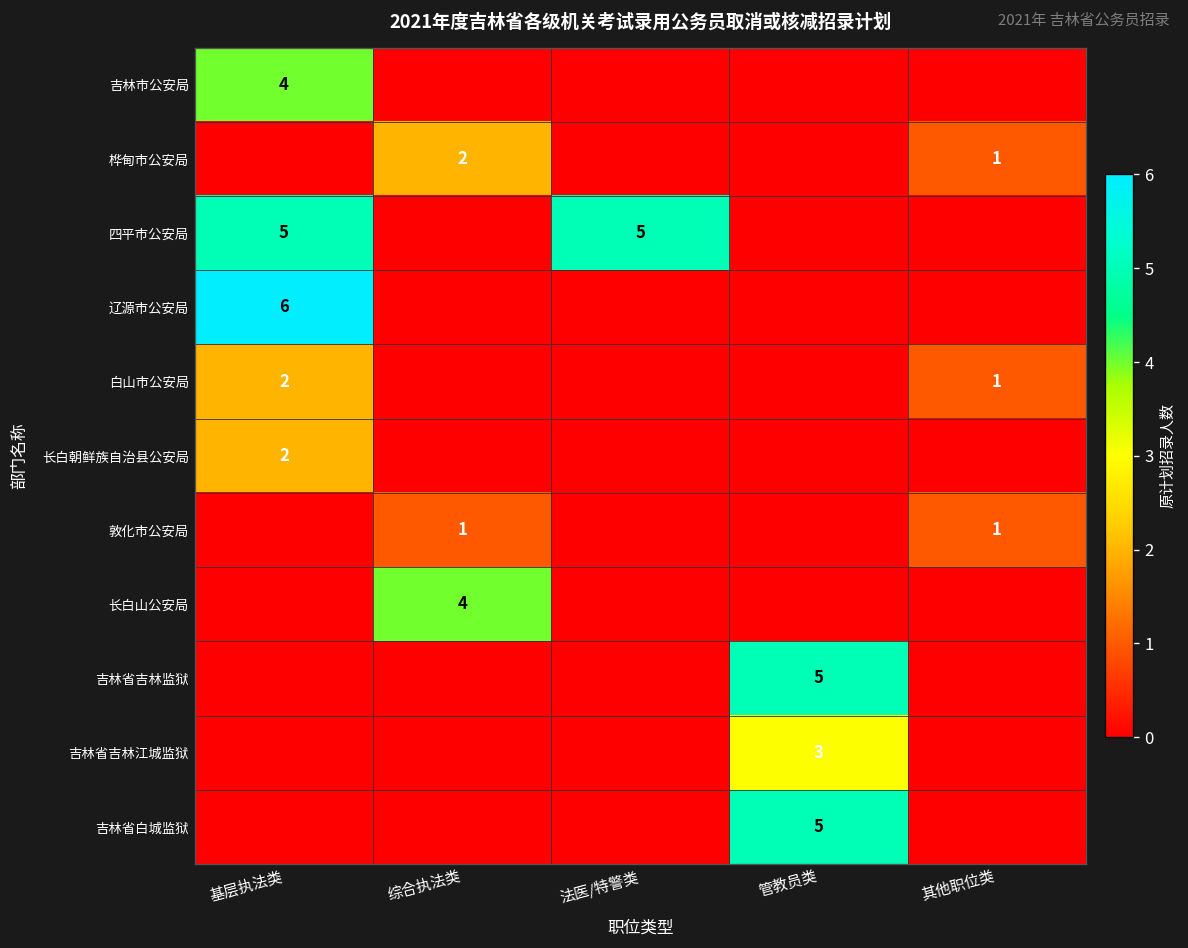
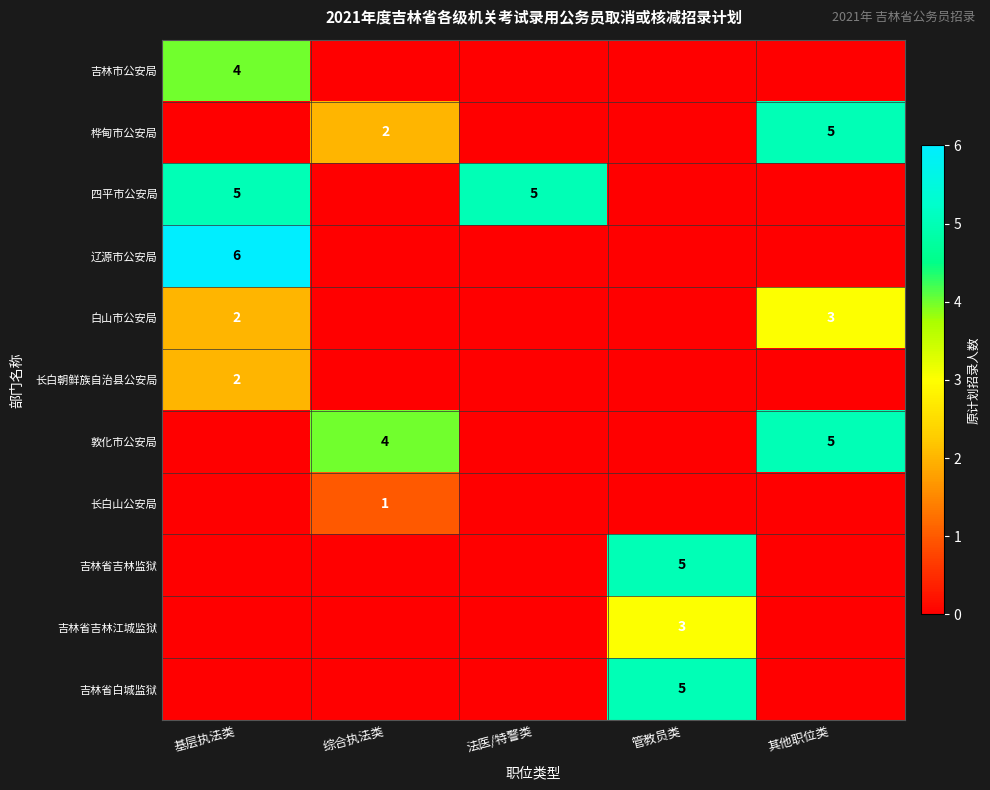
桦甸市公安局, 其他职位类: 1 -> 5
白山市公安局, 其他职位类: 1 -> 3
敦化市公安局, 综合执法类: 1 -> 4
敦化市公安局, 其他职位类: 1 -> 5
长白山公安局, 综合执法类: 4 -> 1
